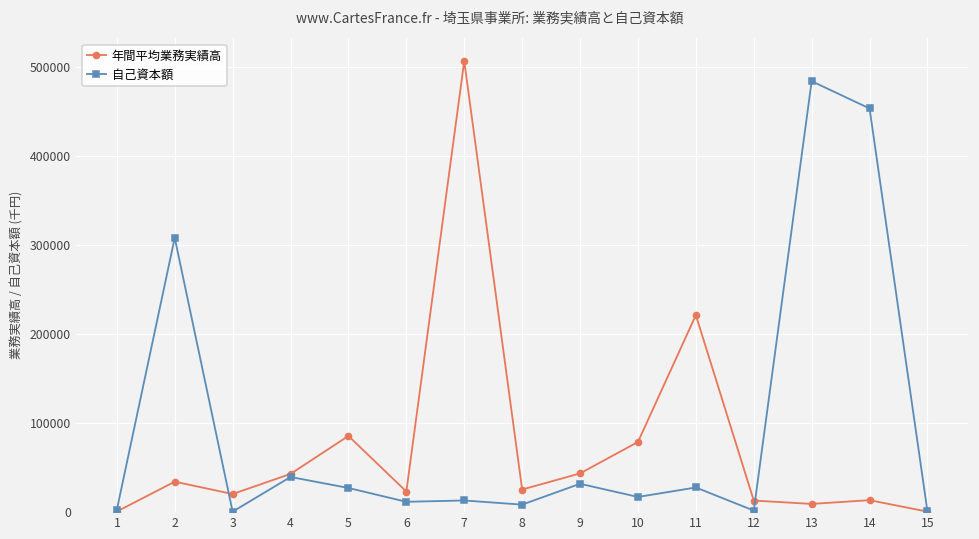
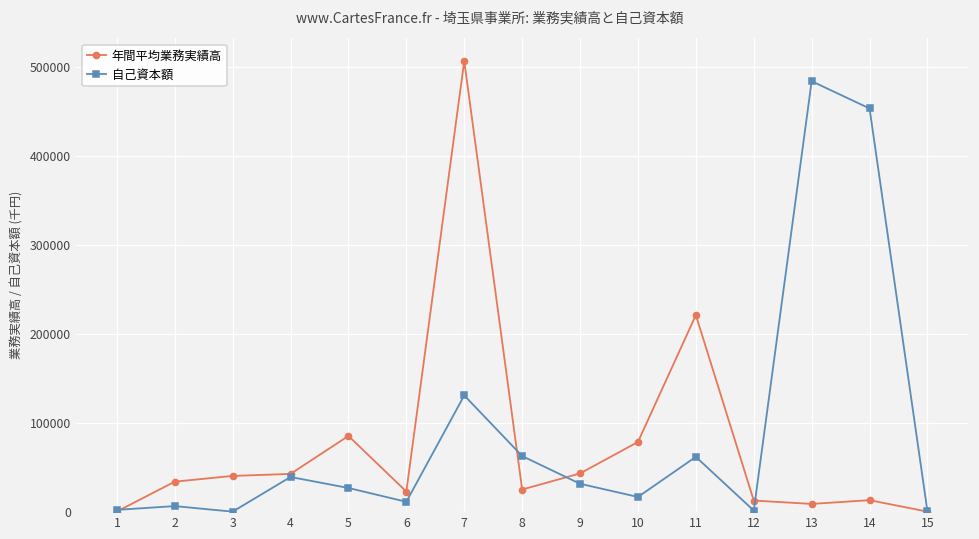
自己資本額, 2: 310000 -> 10000
年間平均業務実績高, 3: 20000 -> 40000
自己資本額, 7: 10000 -> 130000
自己資本額, 8: 10000 -> 60000
自己資本額, 11: 30000 -> 60000
